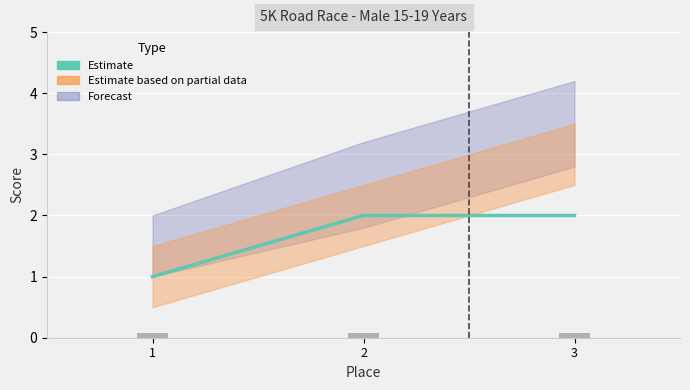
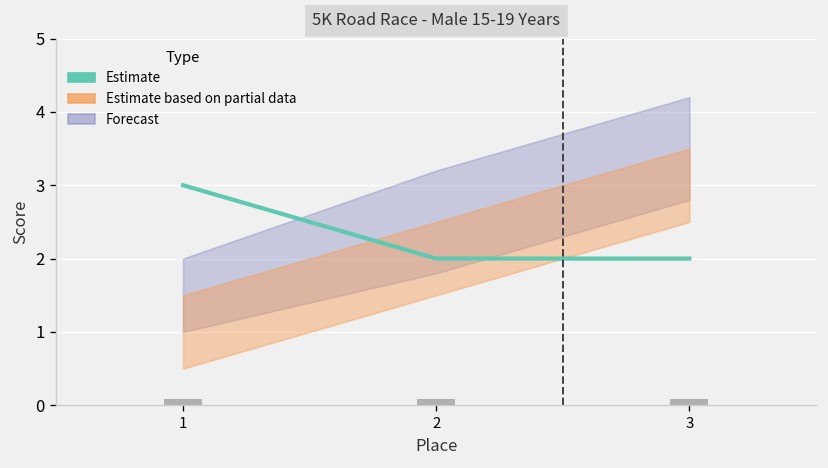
Estimate, 1: 1 -> 3
